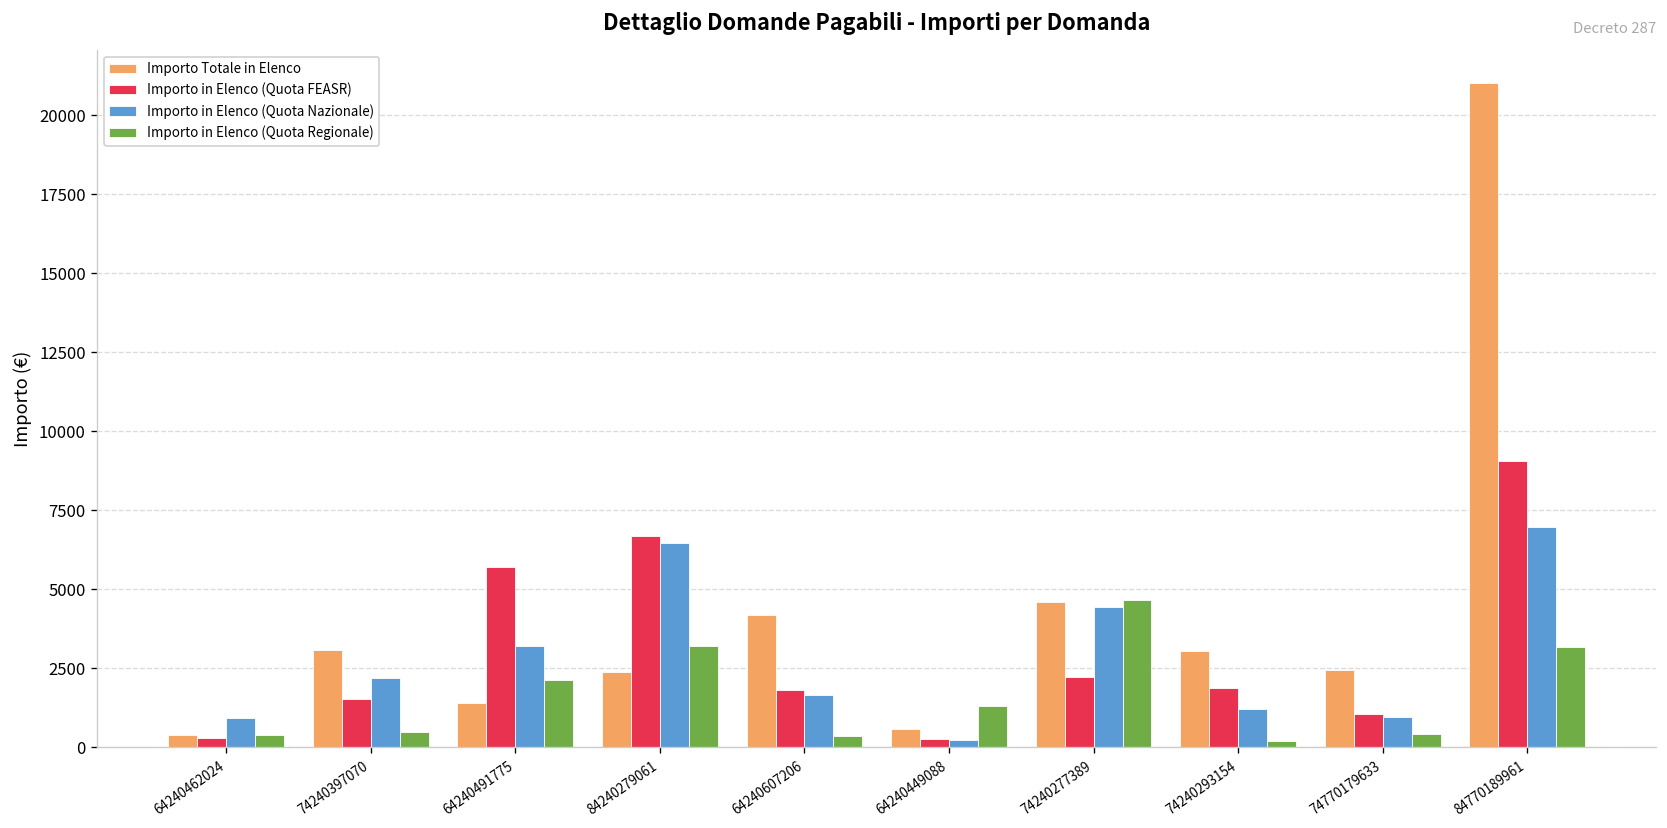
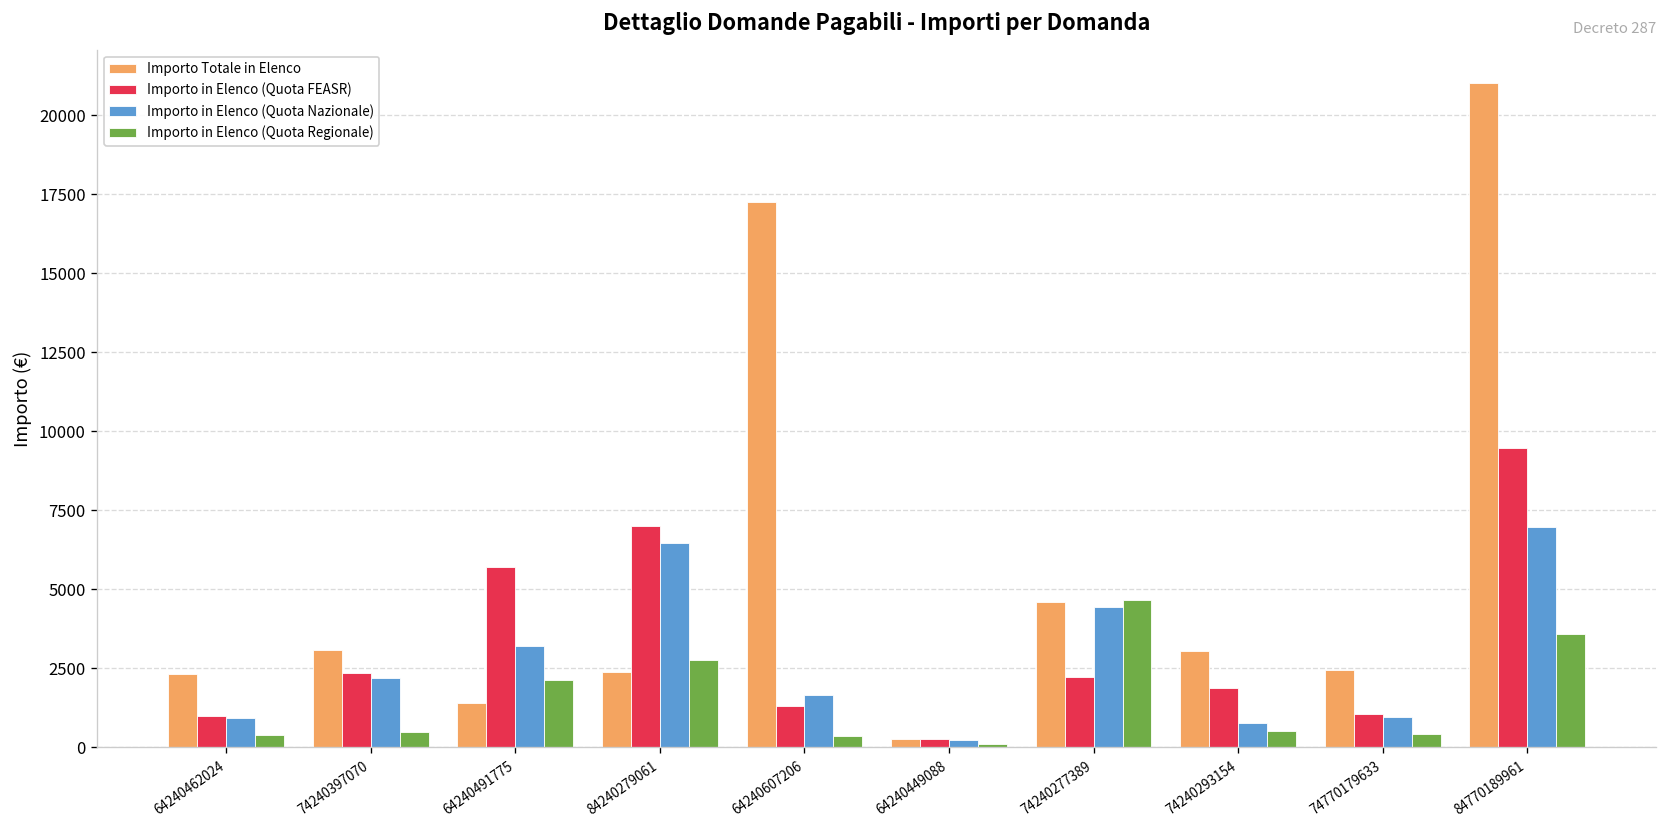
Importo Totale in Elenco, 64240462024: 400 -> 2300
Importo in Elenco (Quota FEASR), 64240462024: 300 -> 1000
Importo in Elenco (Quota FEASR), 74240397070: 1500 -> 2400
Importo in Elenco (Quota FEASR), 84240279061: 6700 -> 7000
Importo in Elenco (Quota Regionale), 84240279061: 3200 -> 2800
Importo Totale in Elenco, 64240607206: 4200 -> 17300
Importo in Elenco (Quota FEASR), 64240607206: 1800 -> 1300
Importo Totale in Elenco, 64240449088: 600 -> 300
Importo in Elenco (Quota Regionale), 64240449088: 1300 -> 100
Importo in Elenco (Quota Nazionale), 74240293154: 1200 -> 800
Importo in Elenco (Quota Regionale), 74240293154: 200 -> 500
Importo in Elenco (Quota FEASR), 84770189961: 9100 -> 9500
Importo in Elenco (Quota Regionale), 84770189961: 3200 -> 3600
